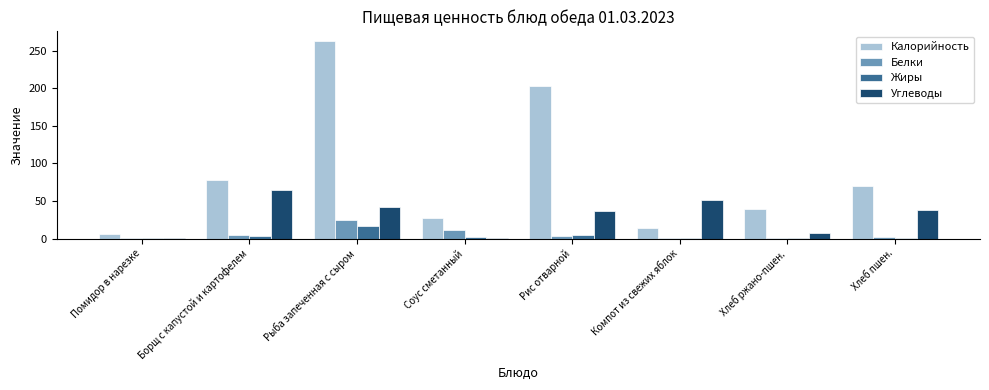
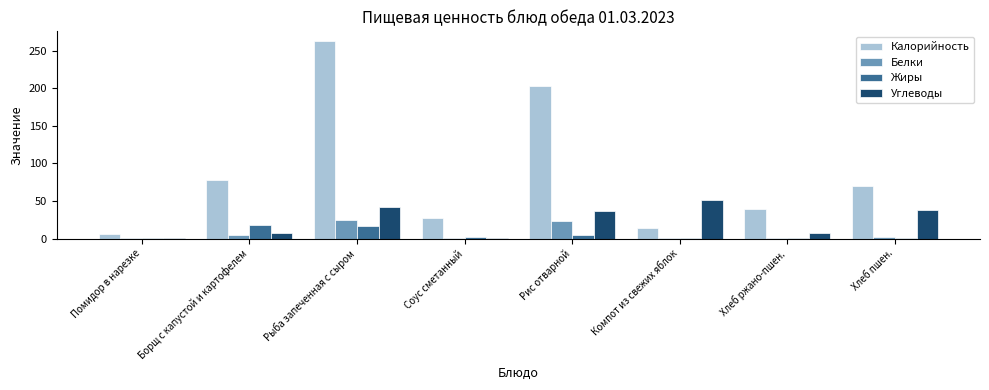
Жиры, Борщ с капустой и картофелем: 0 -> 20
Углеводы, Борщ с капустой и картофелем: 60 -> 10
Белки, Соус сметанный: 10 -> 0
Белки, Рис отварной: 0 -> 20
